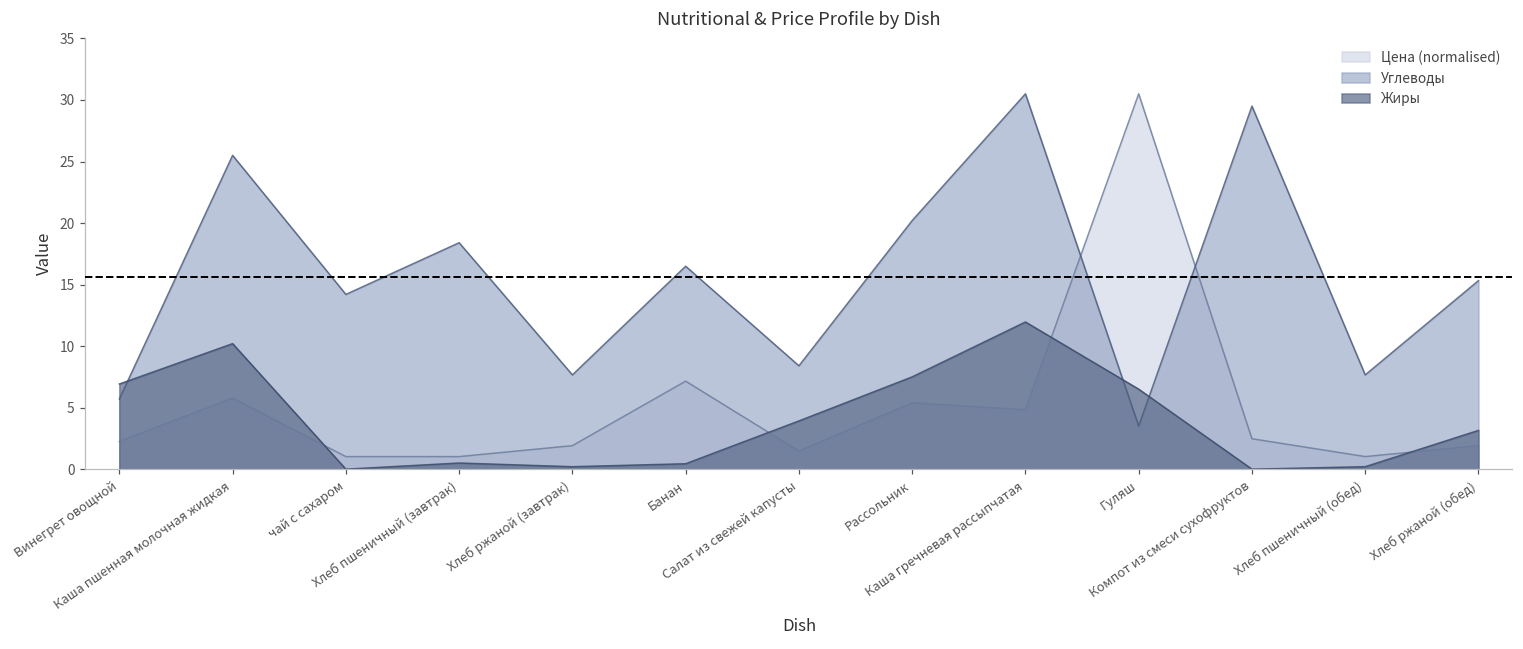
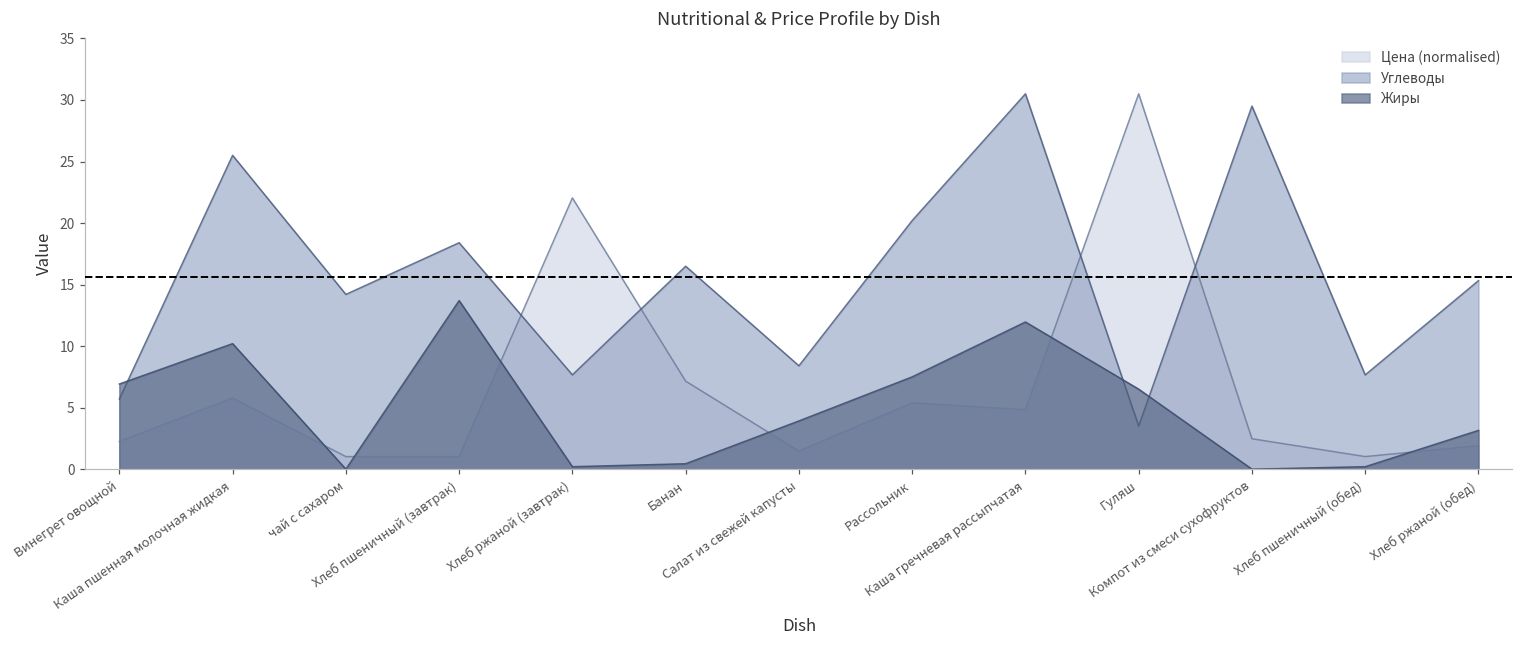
Жиры, Хлеб пшеничный (завтрак): 0.5 -> 13.7
Цена (normalised), Хлеб ржаной (завтрак): 1.9 -> 22.0
